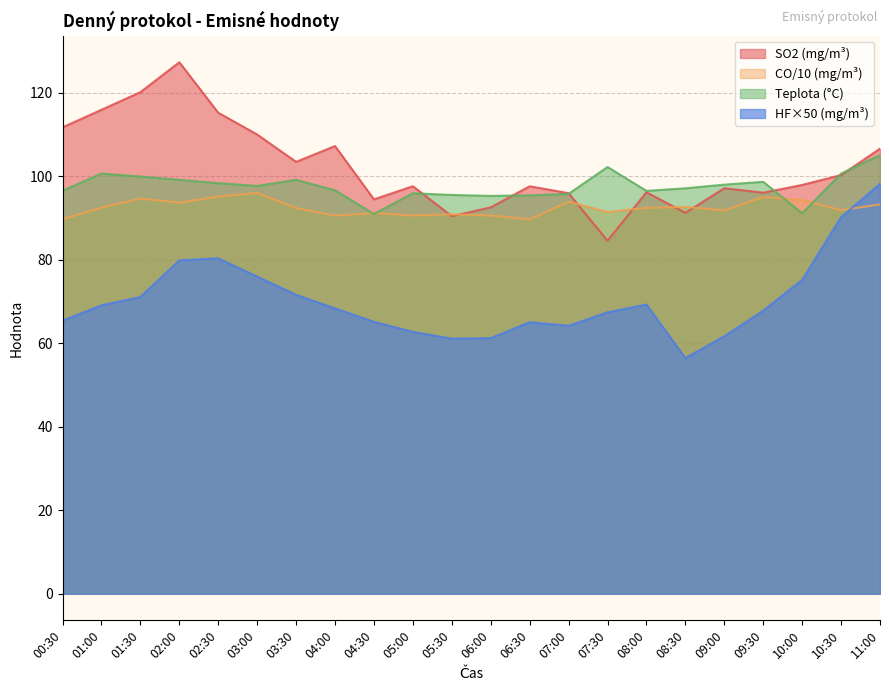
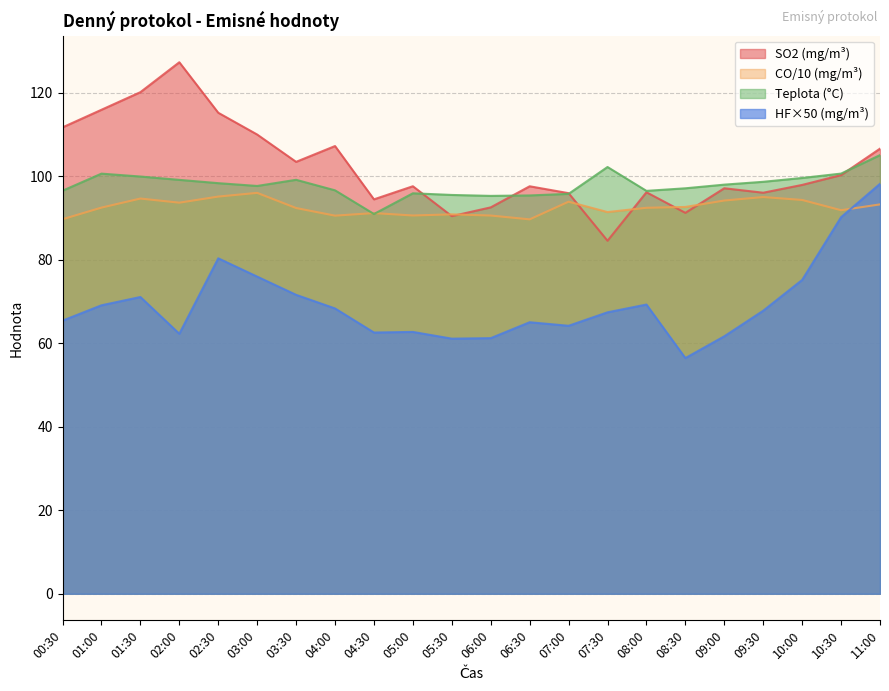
HF×50 (mg/m³), 02:00: 80 -> 62
HF×50 (mg/m³), 04:30: 65 -> 63
CO/10 (mg/m³), 09:00: 92 -> 94
Teplota (°C), 10:00: 91 -> 100
